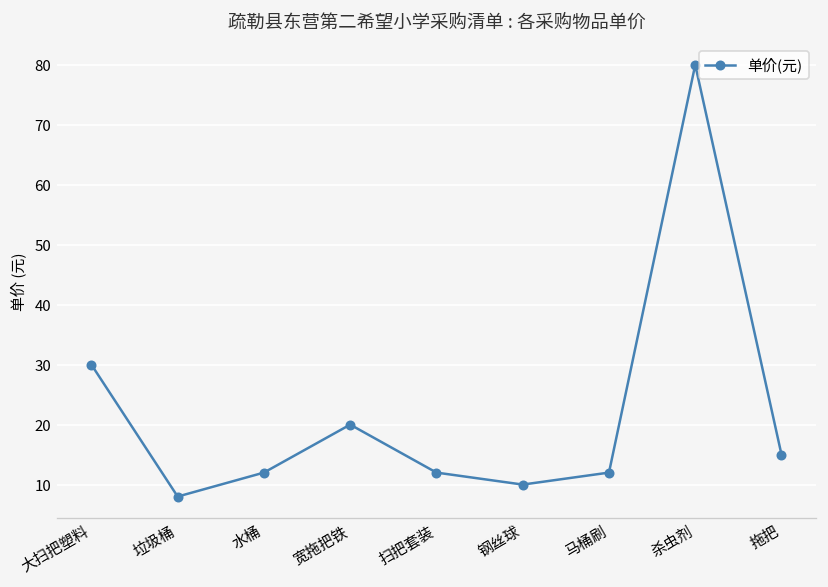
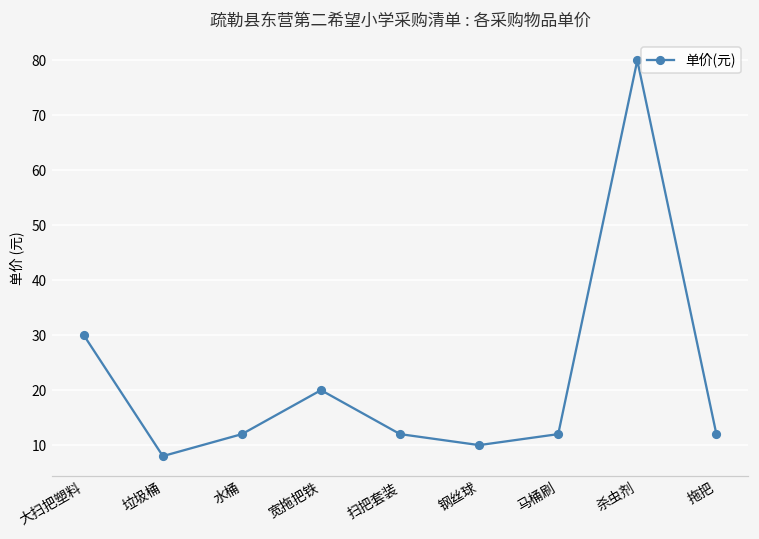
拖把: 15 -> 12
